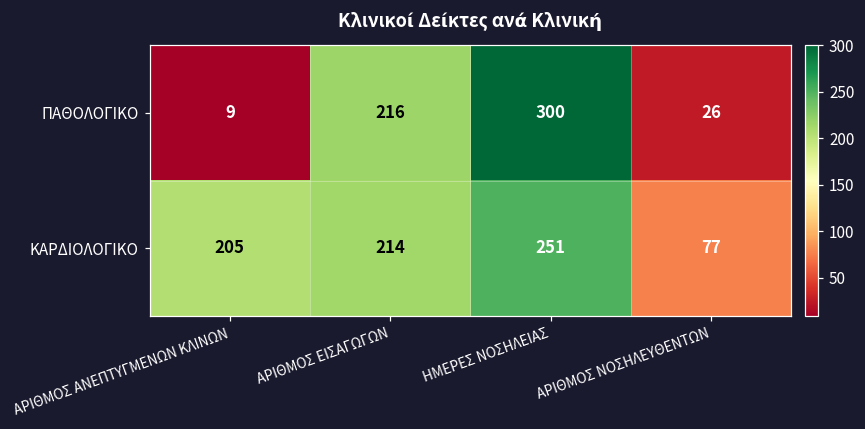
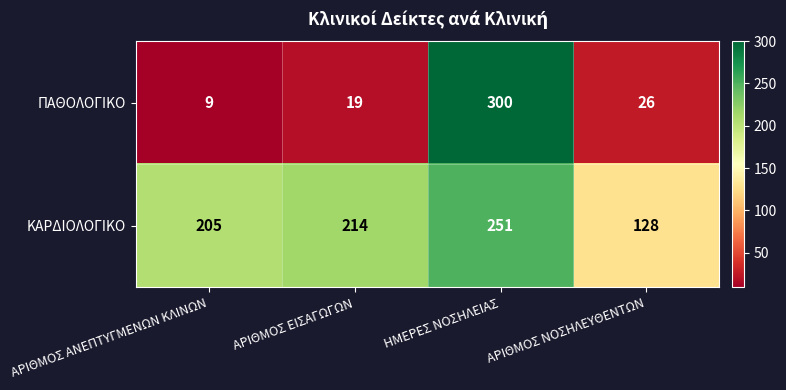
ΠΑΘΟΛΟΓΙΚΟ, ΑΡΙΘΜΟΣ ΕΙΣΑΓΩΓΩΝ: 216 -> 19
ΚΑΡΔΙΟΛΟΓΙΚΟ, ΑΡΙΘΜΟΣ ΝΟΣΗΛΕΥΘΕΝΤΩΝ: 77 -> 128
